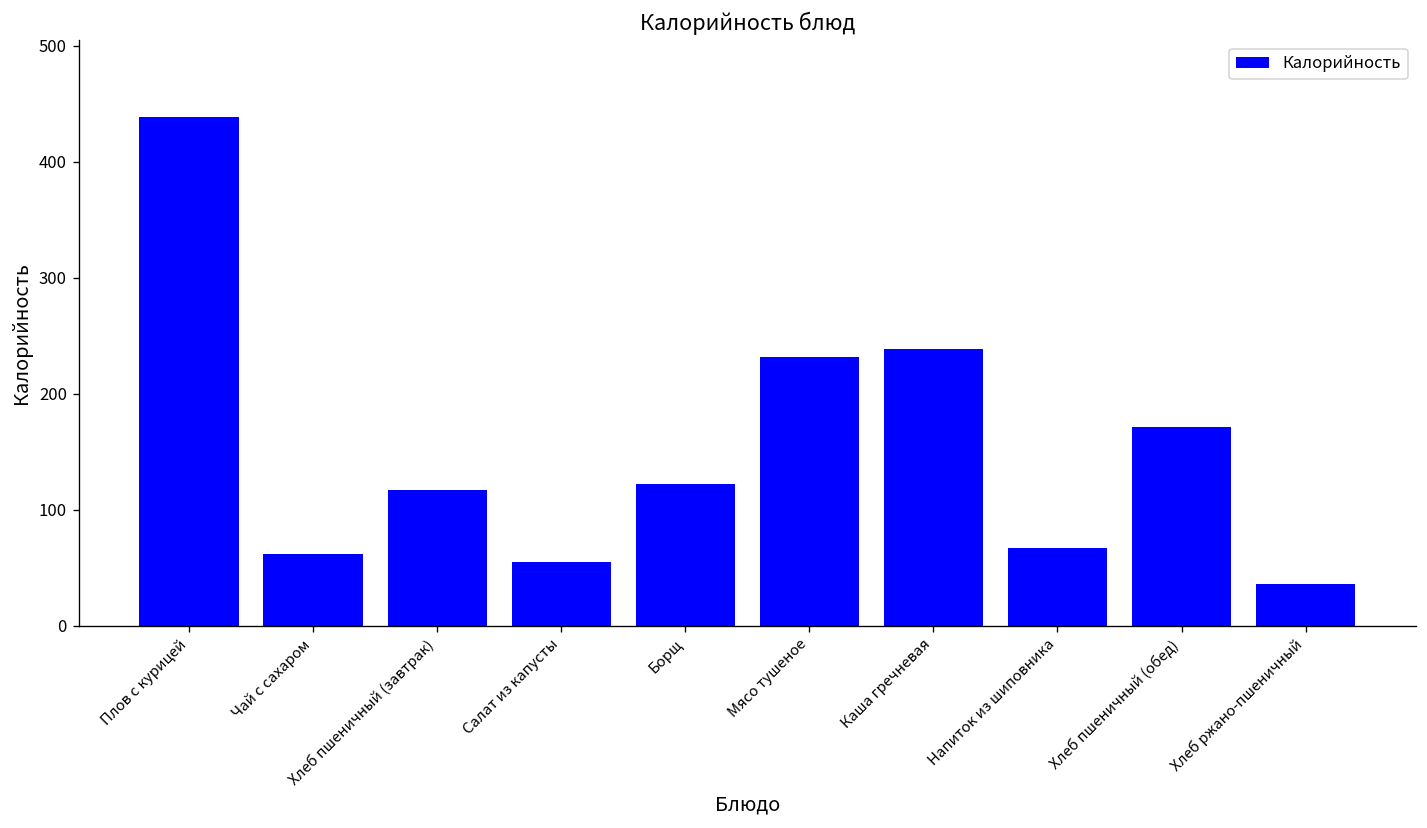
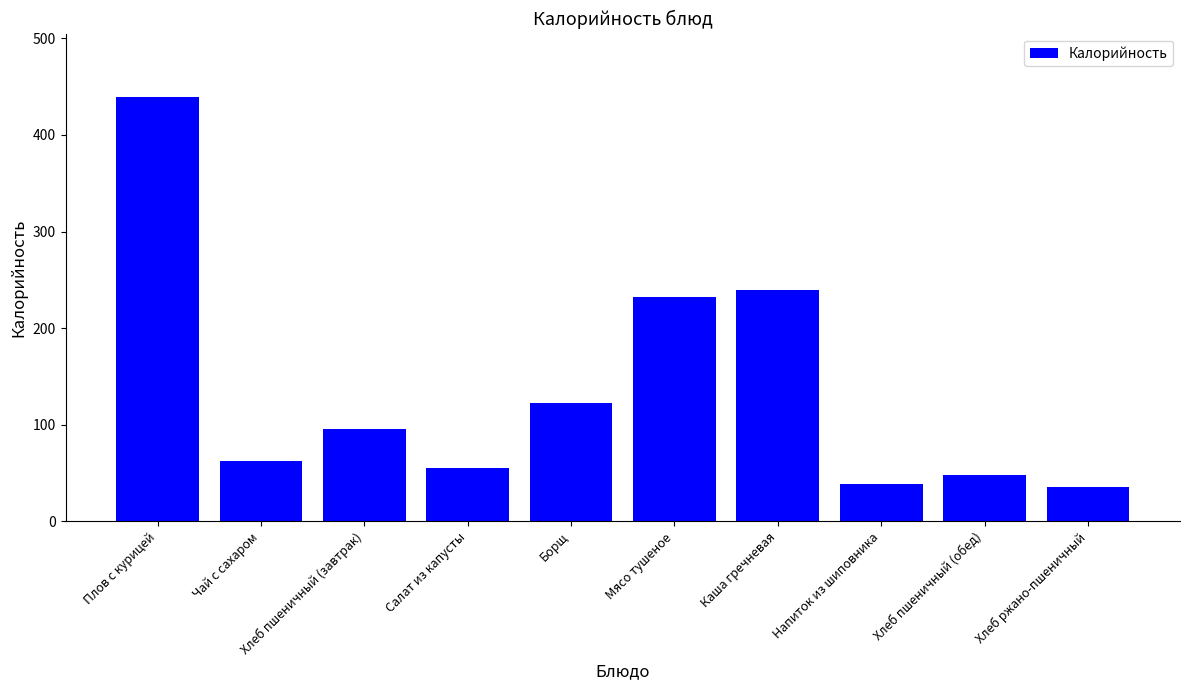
Хлеб пшеничный (завтрак): 120 -> 100
Напиток из шиповника: 70 -> 40
Хлеб пшеничный (обед): 170 -> 50
